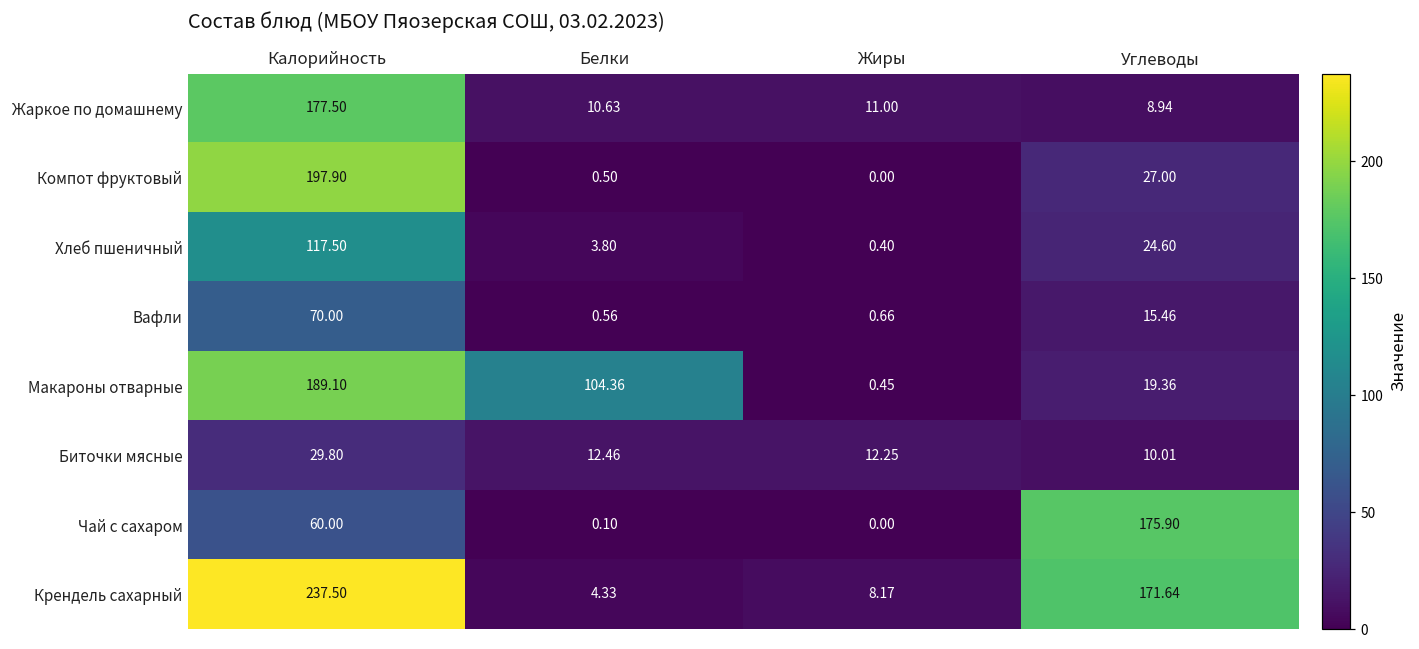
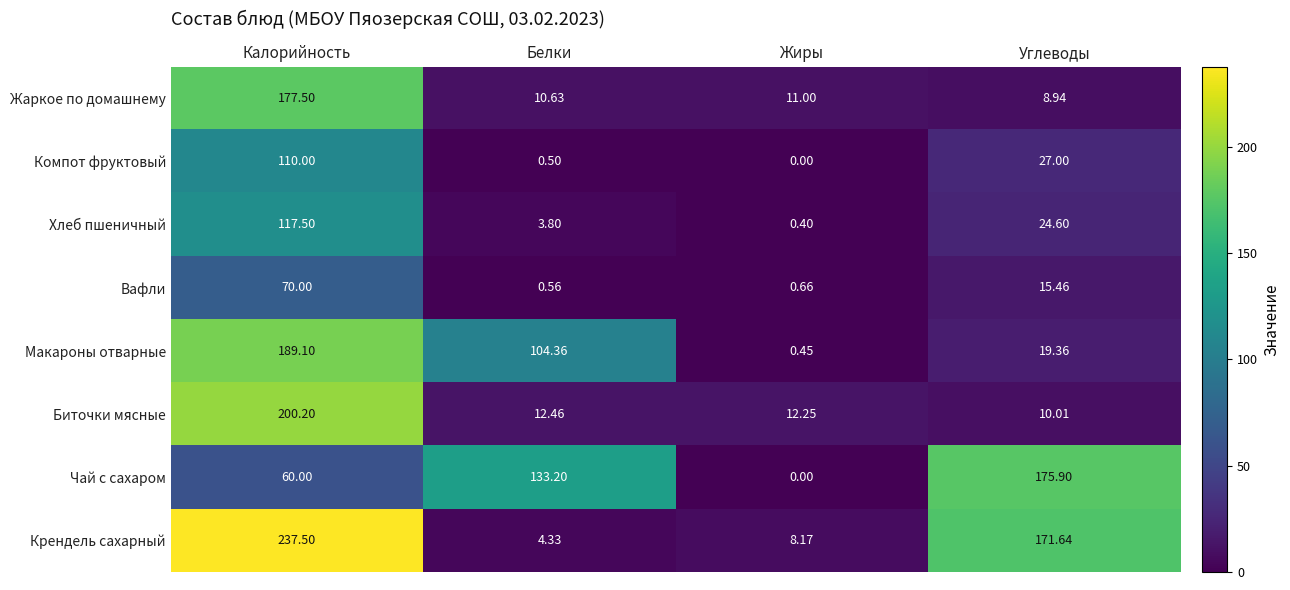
Компот фруктовый, Калорийность: 197.90 -> 110.00
Биточки мясные, Калорийность: 29.80 -> 200.20
Чай с сахаром, Белки: 0.10 -> 133.20
